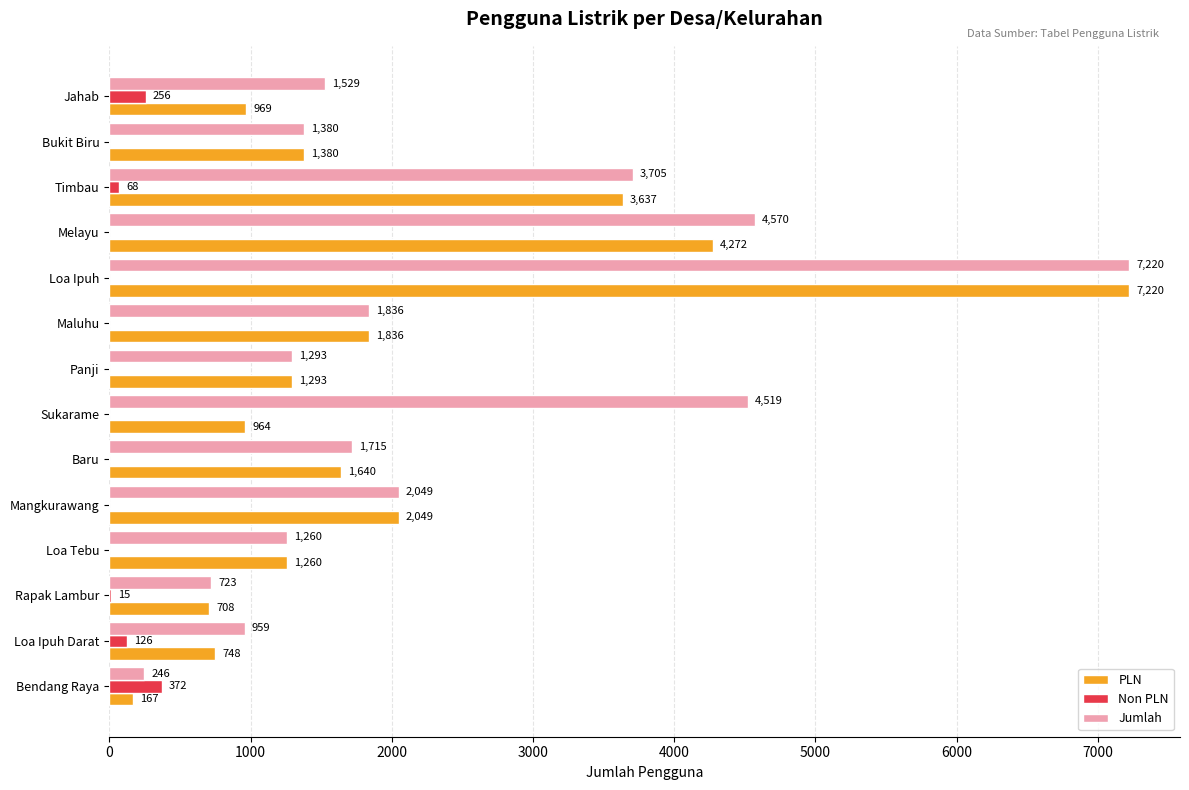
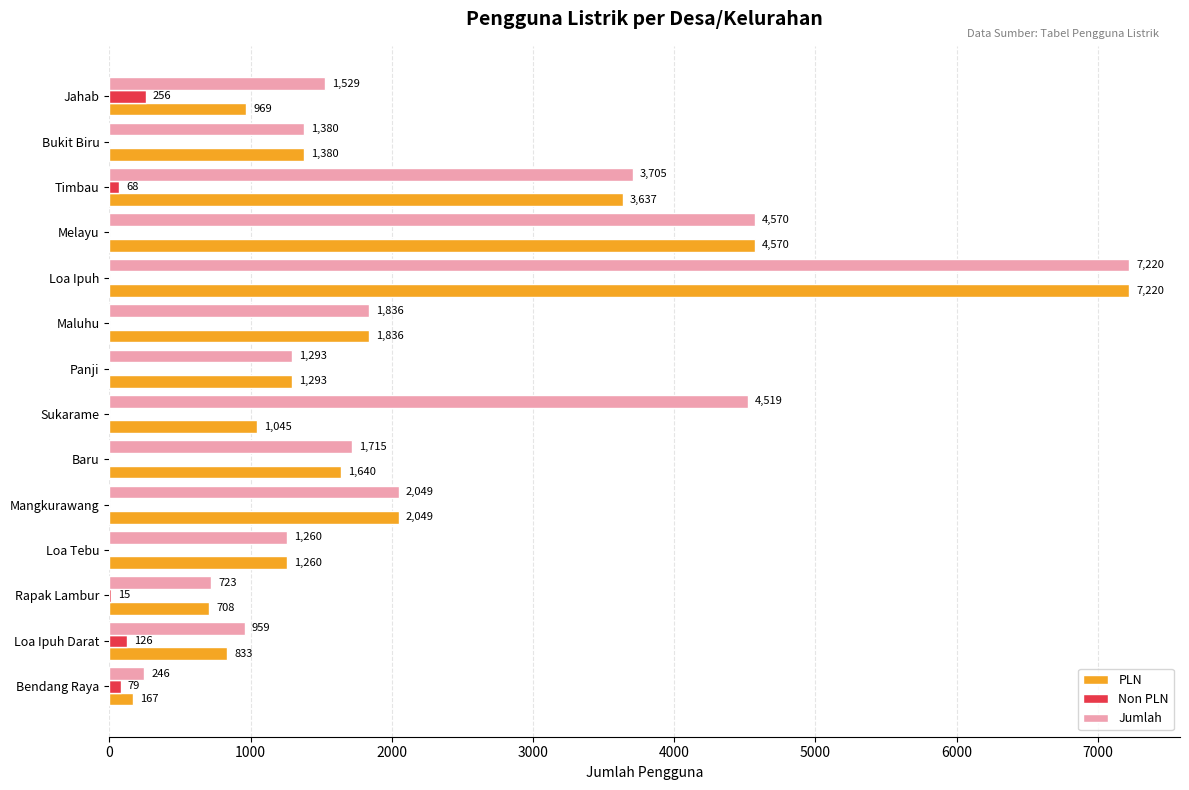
PLN, Melayu: 4,272 -> 4,570
PLN, Sukarame: 964 -> 1,045
PLN, Loa Ipuh Darat: 748 -> 833
Non PLN, Bendang Raya: 372 -> 79
